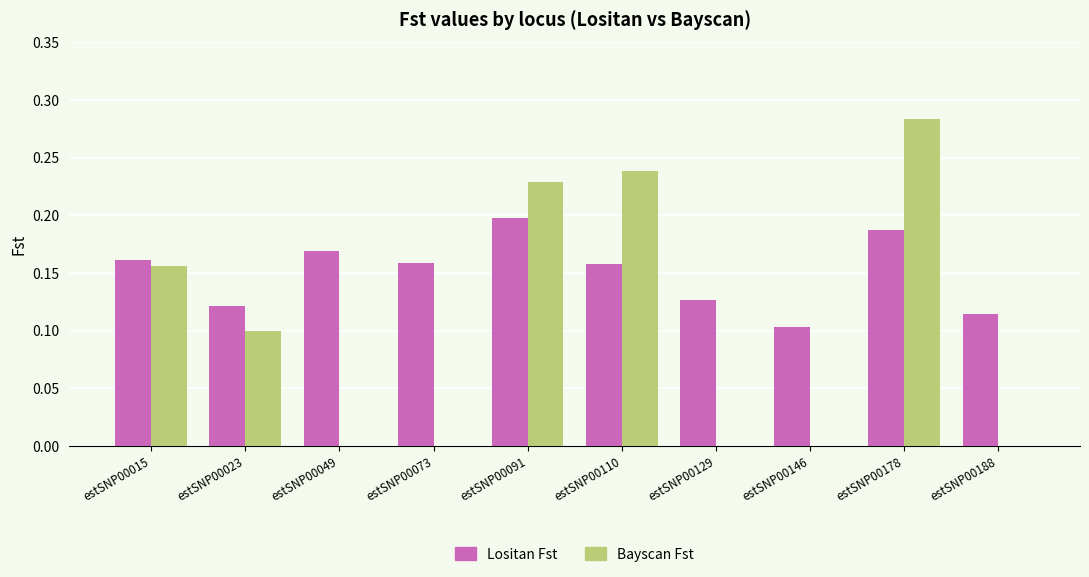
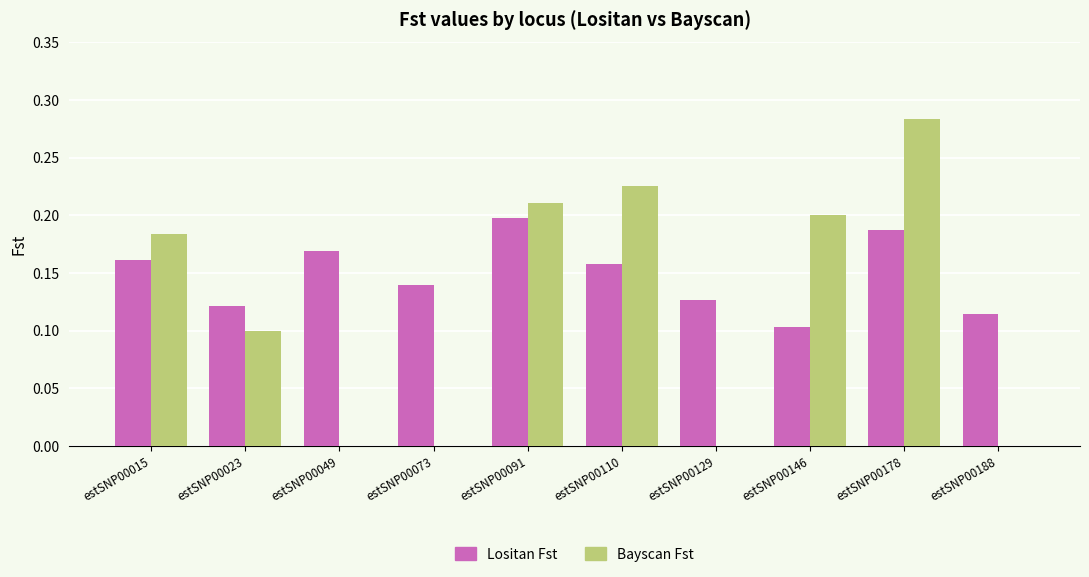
Bayscan Fst, estSNP00015: 0.156 -> 0.184
Lositan Fst, estSNP00073: 0.158 -> 0.140
Bayscan Fst, estSNP00091: 0.229 -> 0.211
Bayscan Fst, estSNP00110: 0.238 -> 0.225
Bayscan Fst, estSNP00146: 0.0 -> 0.2
